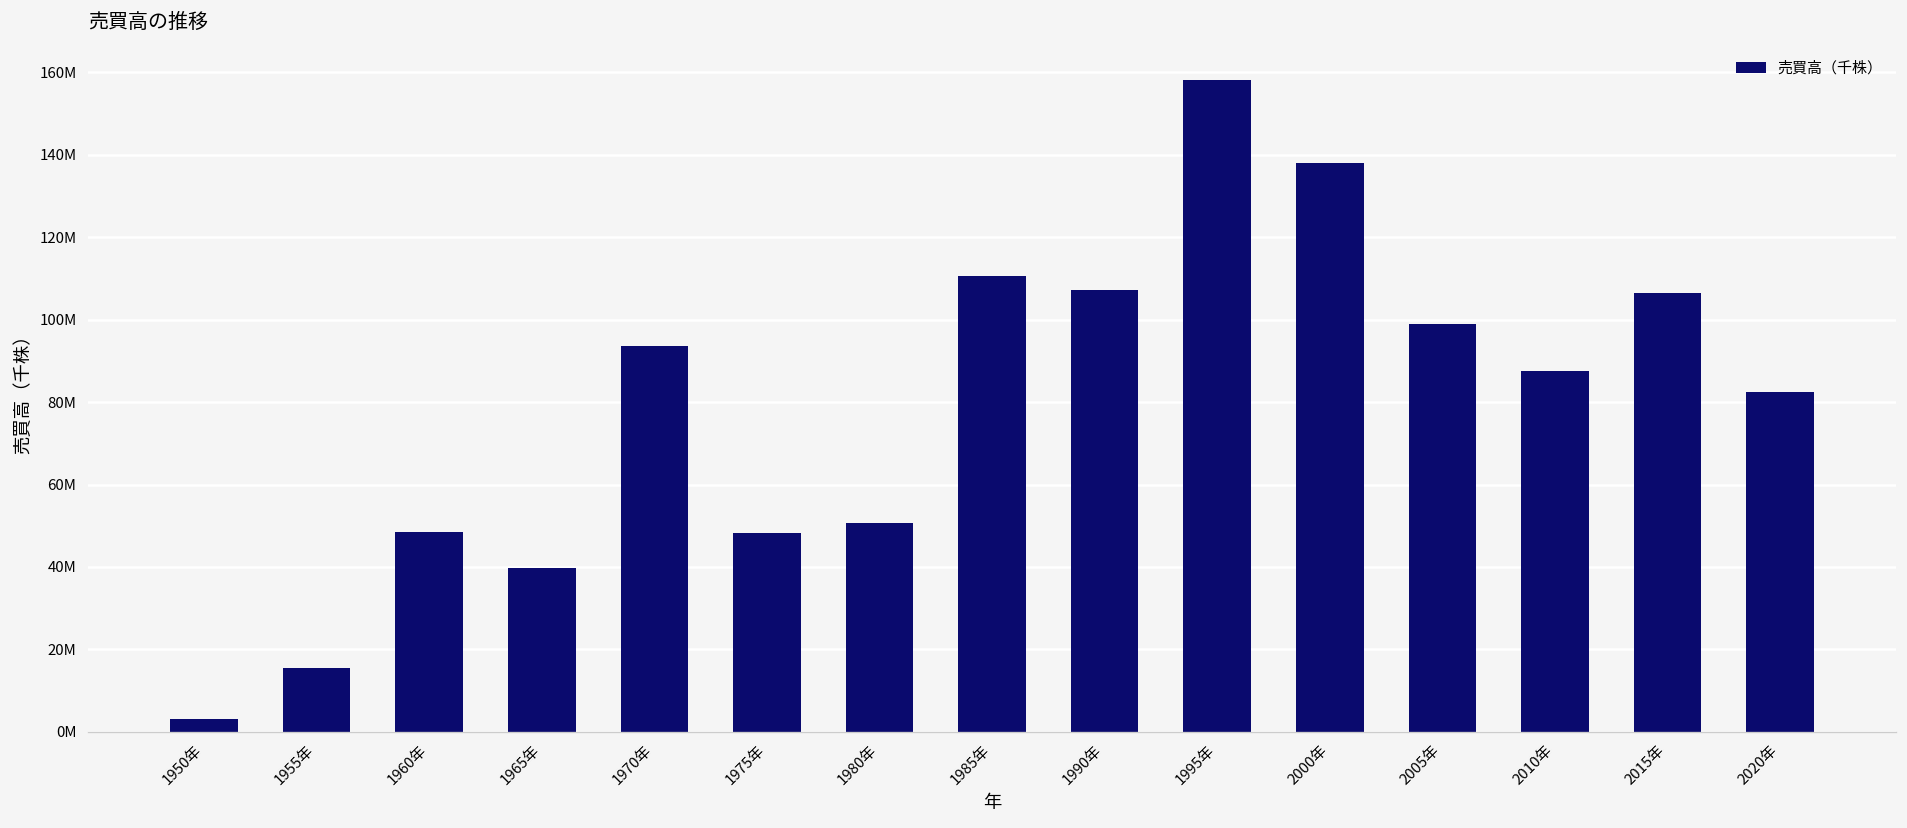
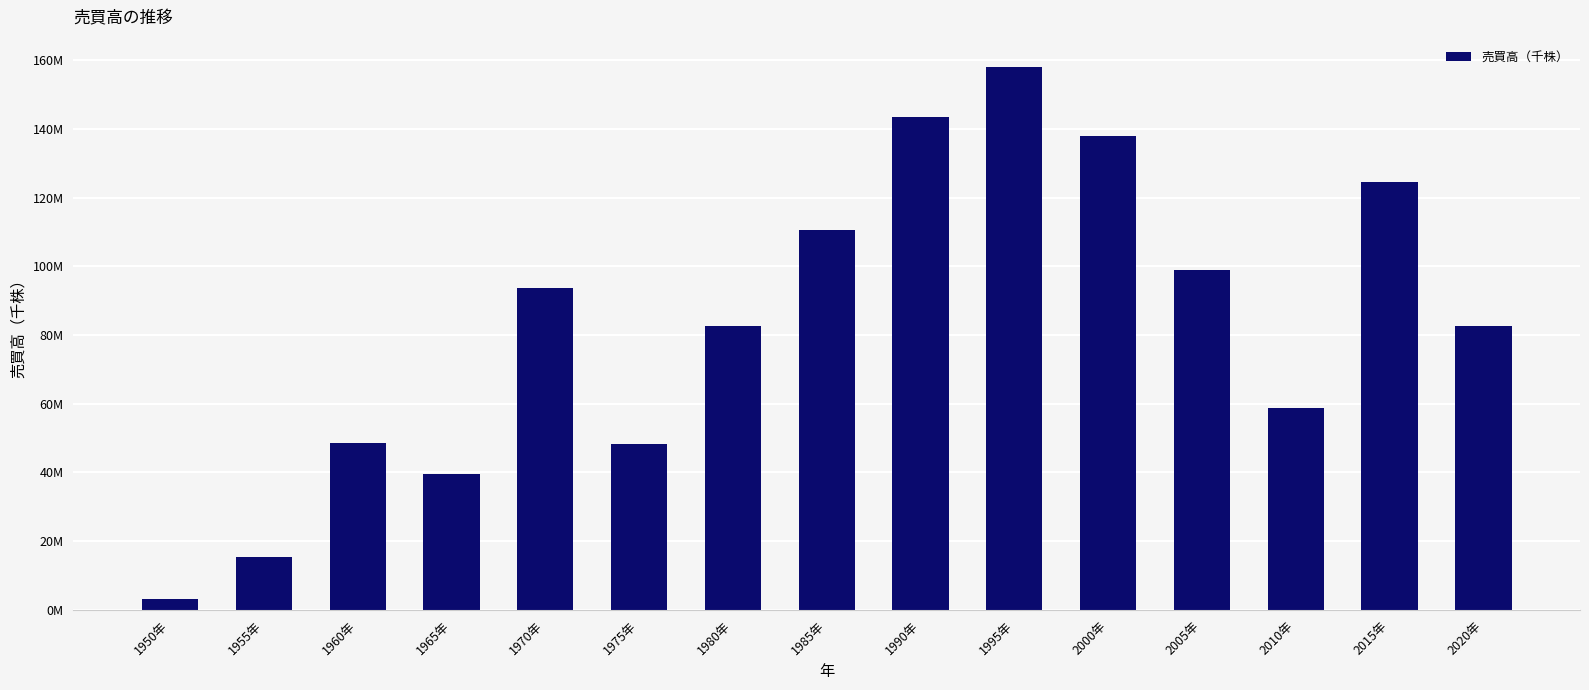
1980年: 51000000 -> 83000000
1990年: 107000000 -> 143000000
2010年: 88000000 -> 59000000
2015年: 107000000 -> 125000000
